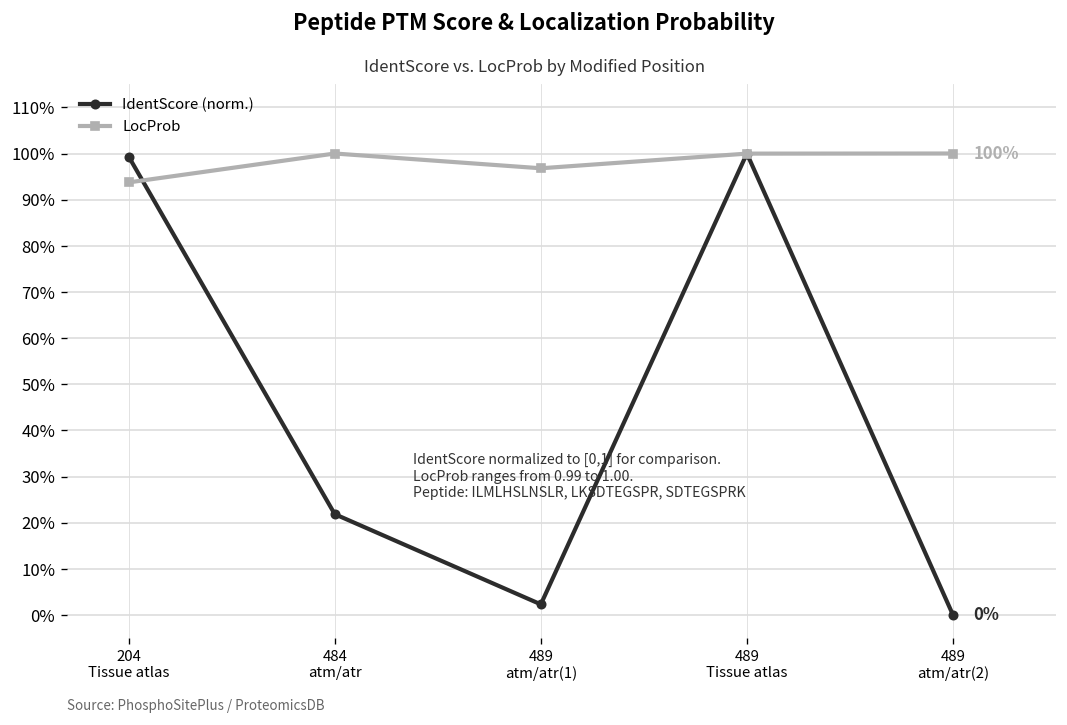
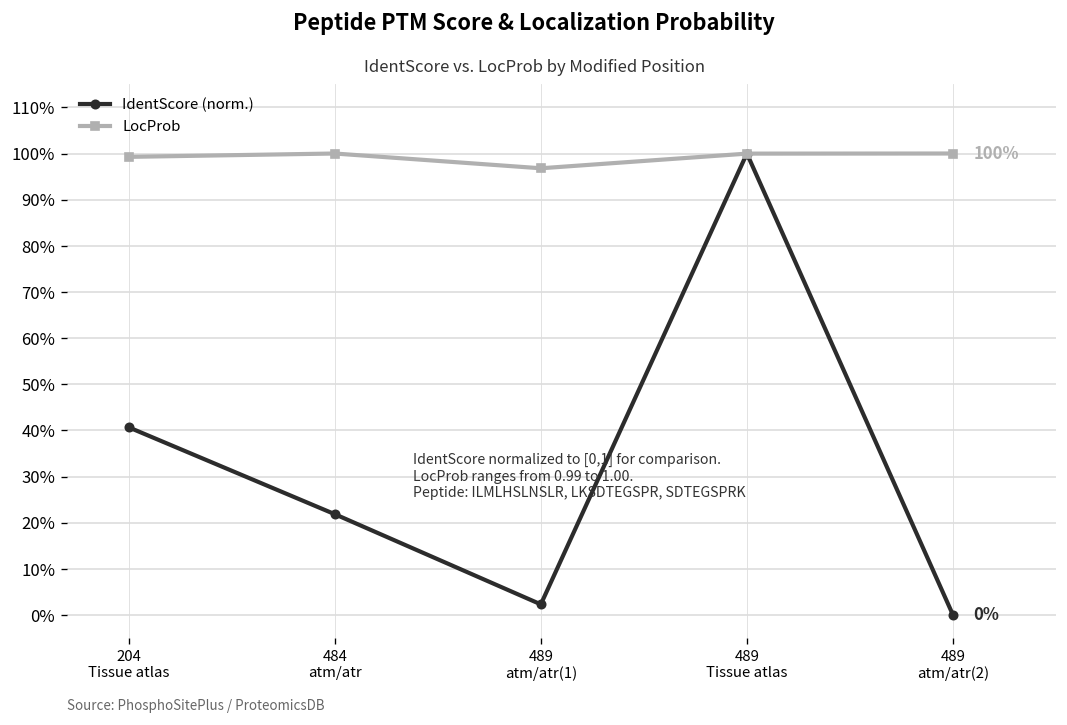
IdentScore (norm.), 204 Tissue atlas: 99% -> 41%
LocProb, 204 Tissue atlas: 94% -> 99%
